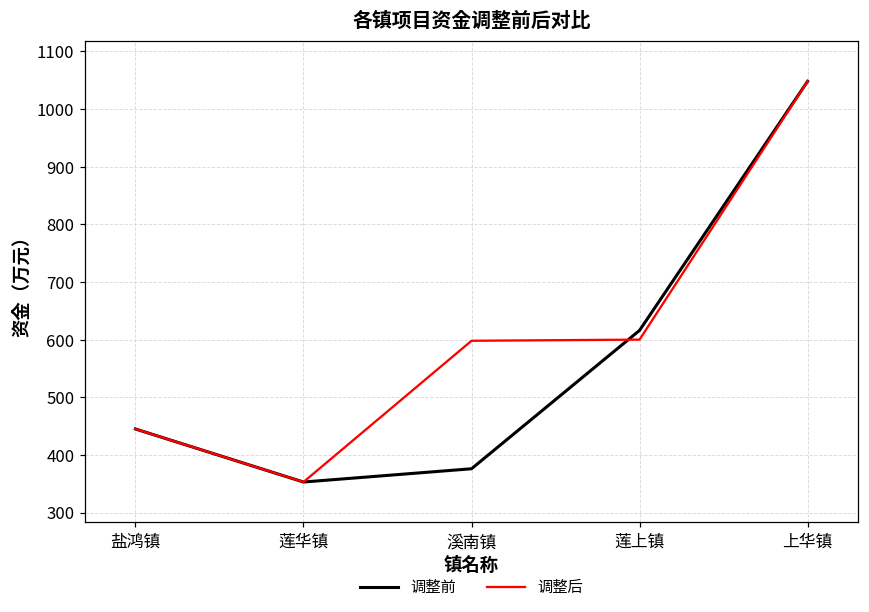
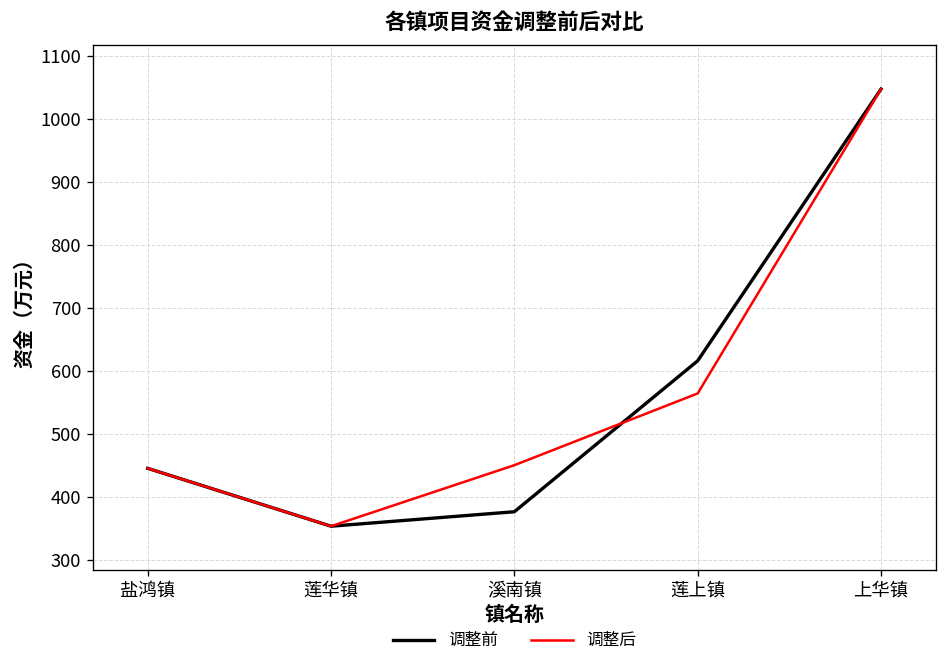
调整后, 溪南镇: 600 -> 450
调整后, 莲上镇: 600 -> 560
